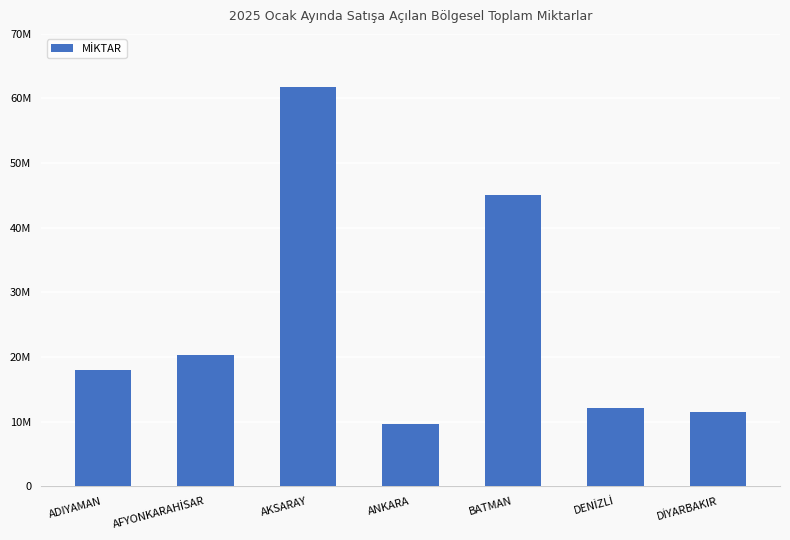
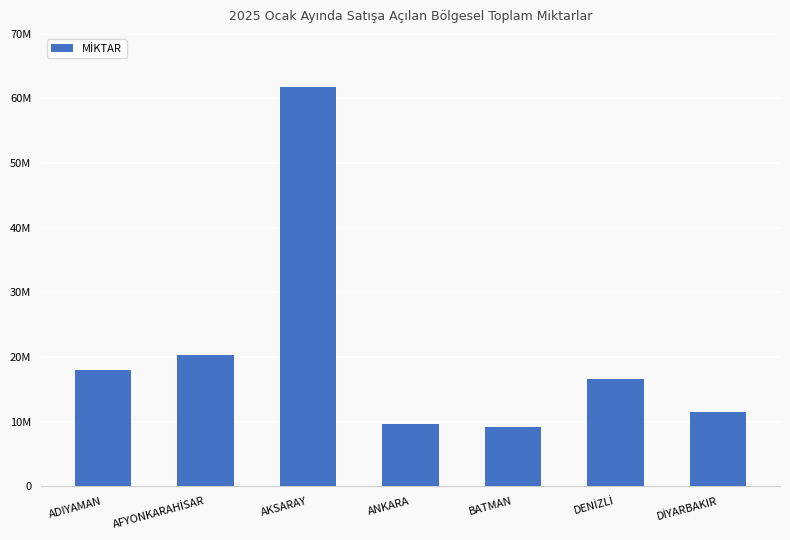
BATMAN: 45000000 -> 9000000
DENİZLİ: 12000000 -> 17000000
